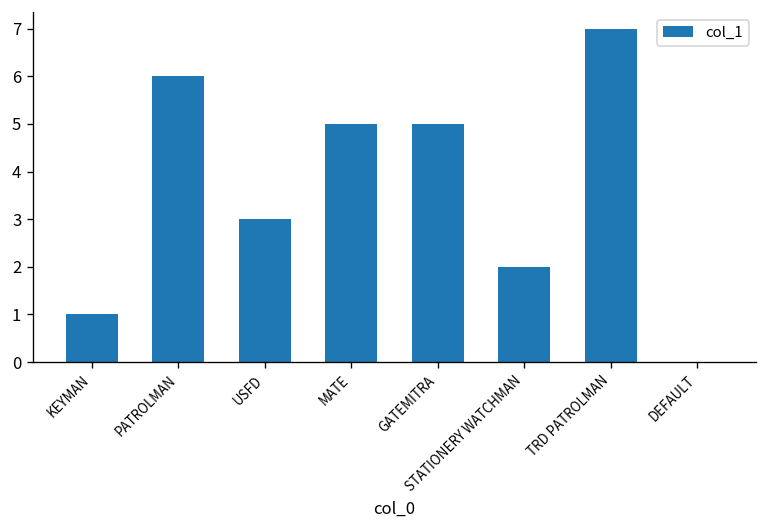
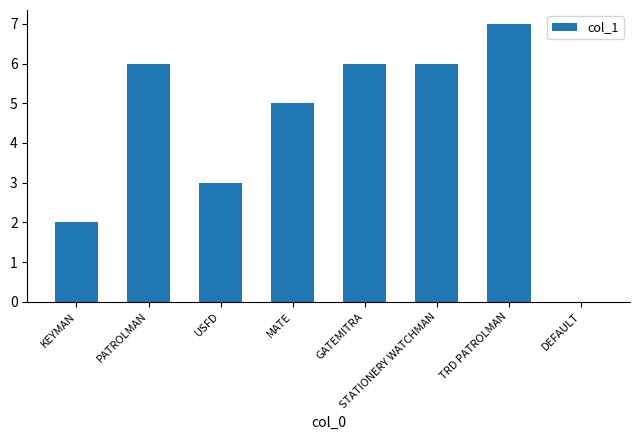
KEYMAN: 1 -> 2
GATEMITRA: 5 -> 6
STATIONERY WATCHMAN: 2 -> 6
